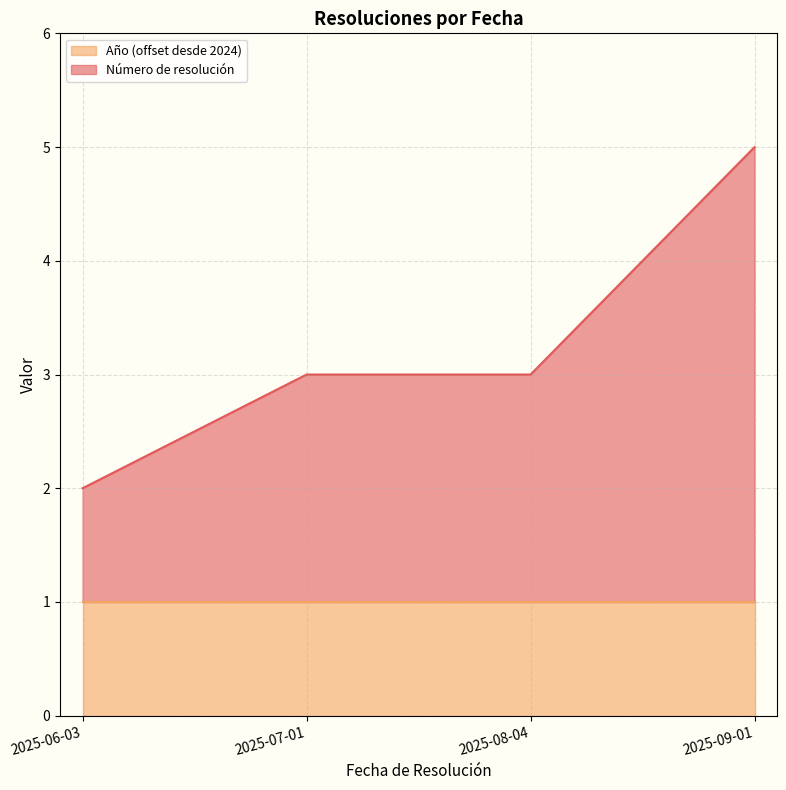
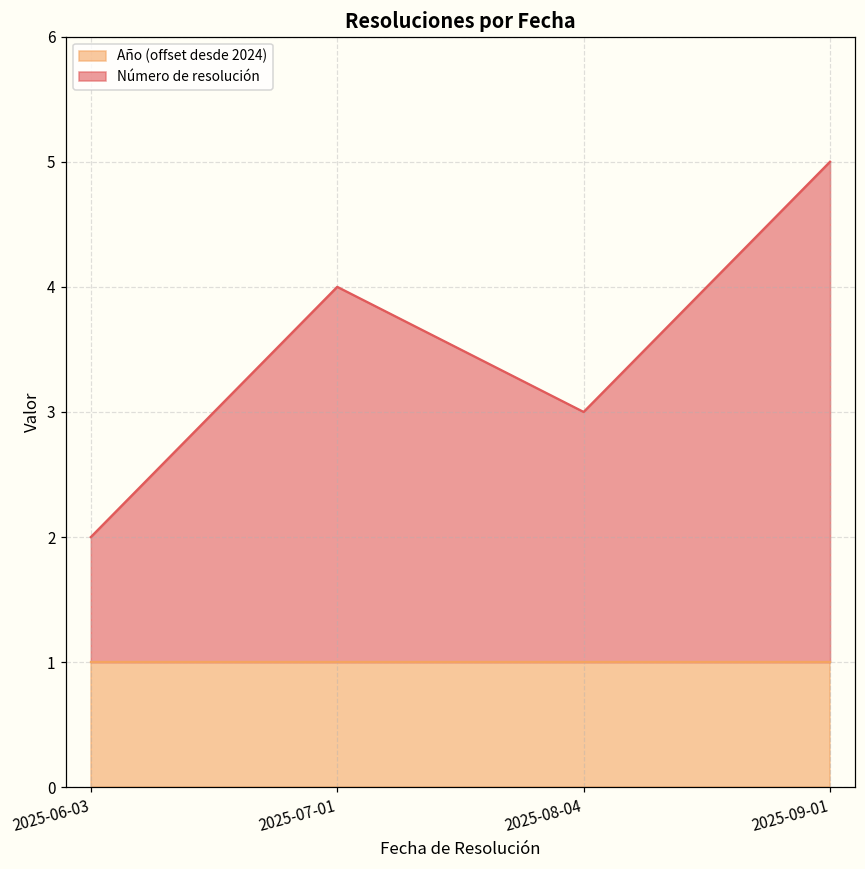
Número de resolución, 2025-07-01: 3.00 -> 4.00
